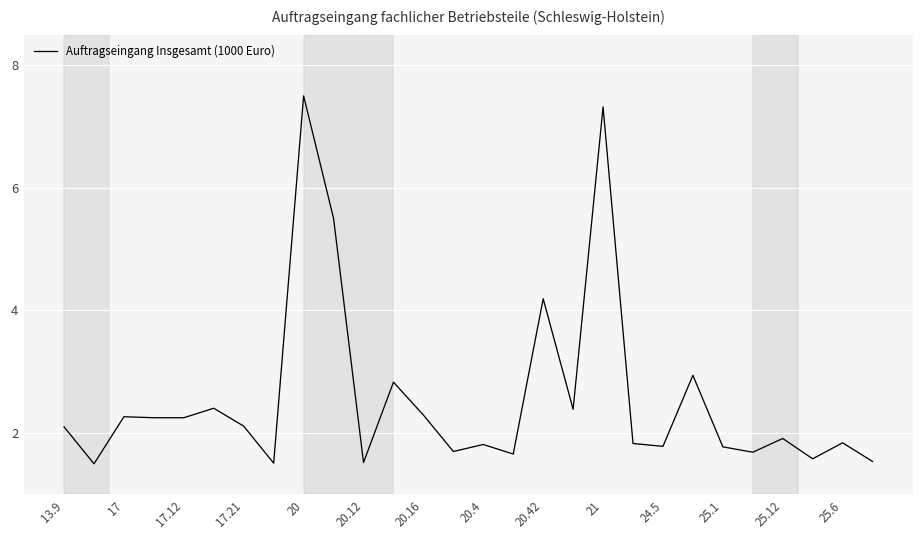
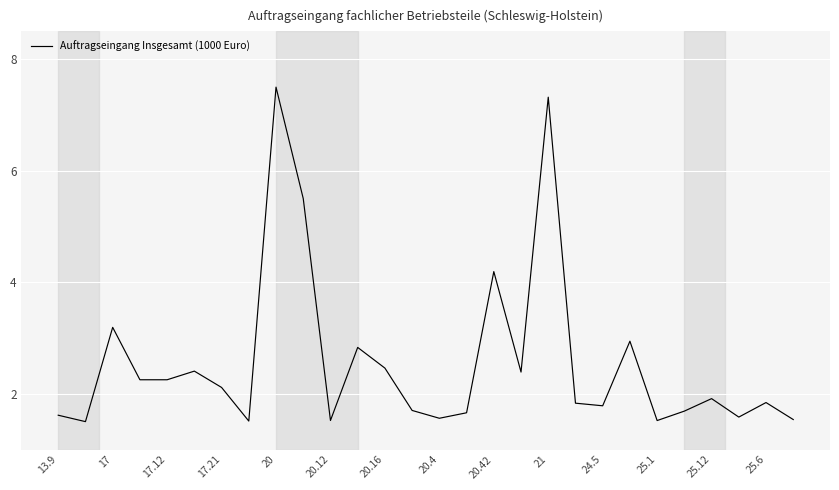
13.9: 2.1 -> 1.6
17: 2.3 -> 3.2
20.16: 2.3 -> 2.5
20.4: 1.8 -> 1.6
25.1: 1.8 -> 1.5
